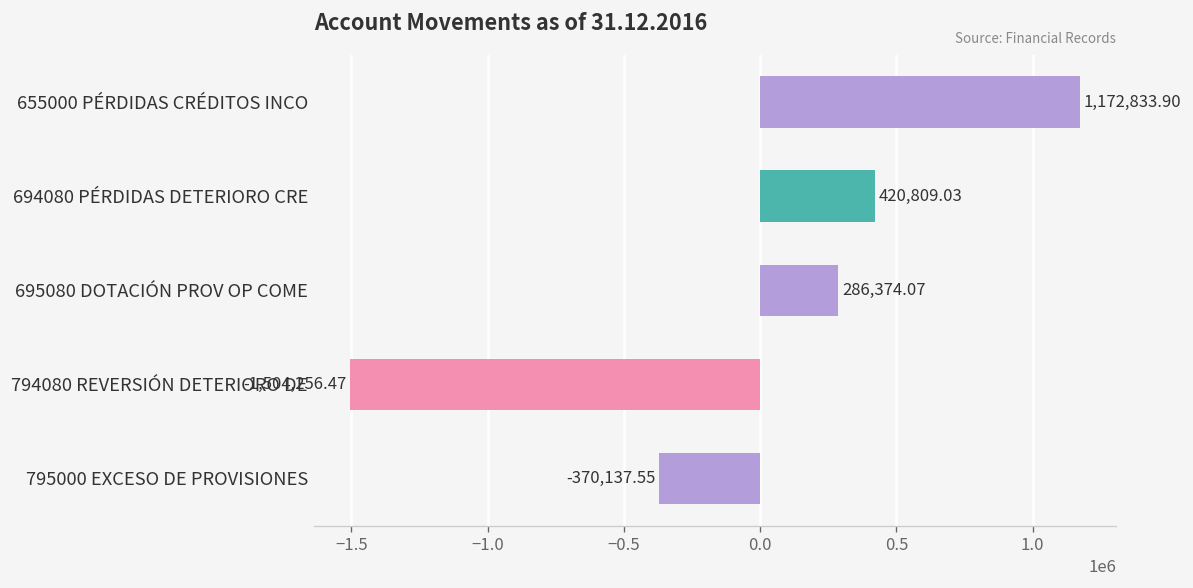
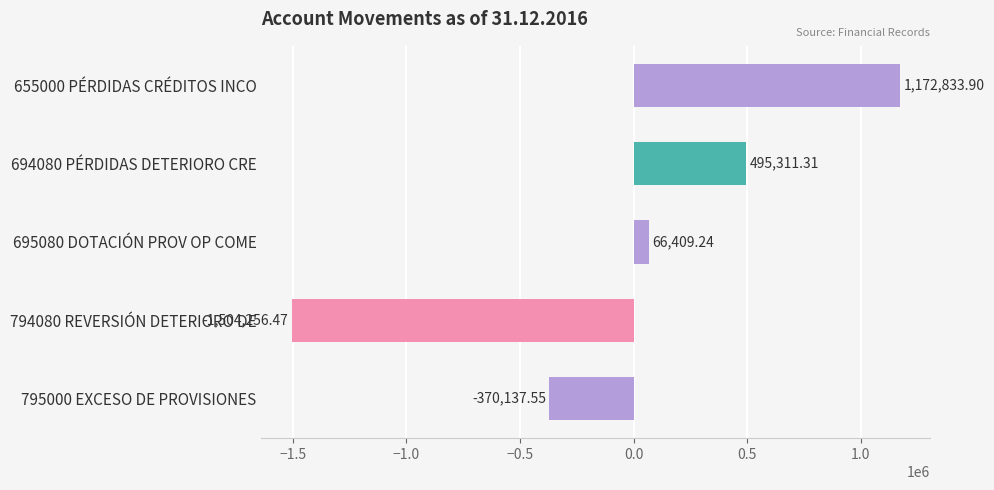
694080 PÉRDIDAS DETERIORO CRE: 420,809.03 -> 495,311.31
695080 DOTACIÓN PROV OP COME: 286,374.07 -> 66,409.24
